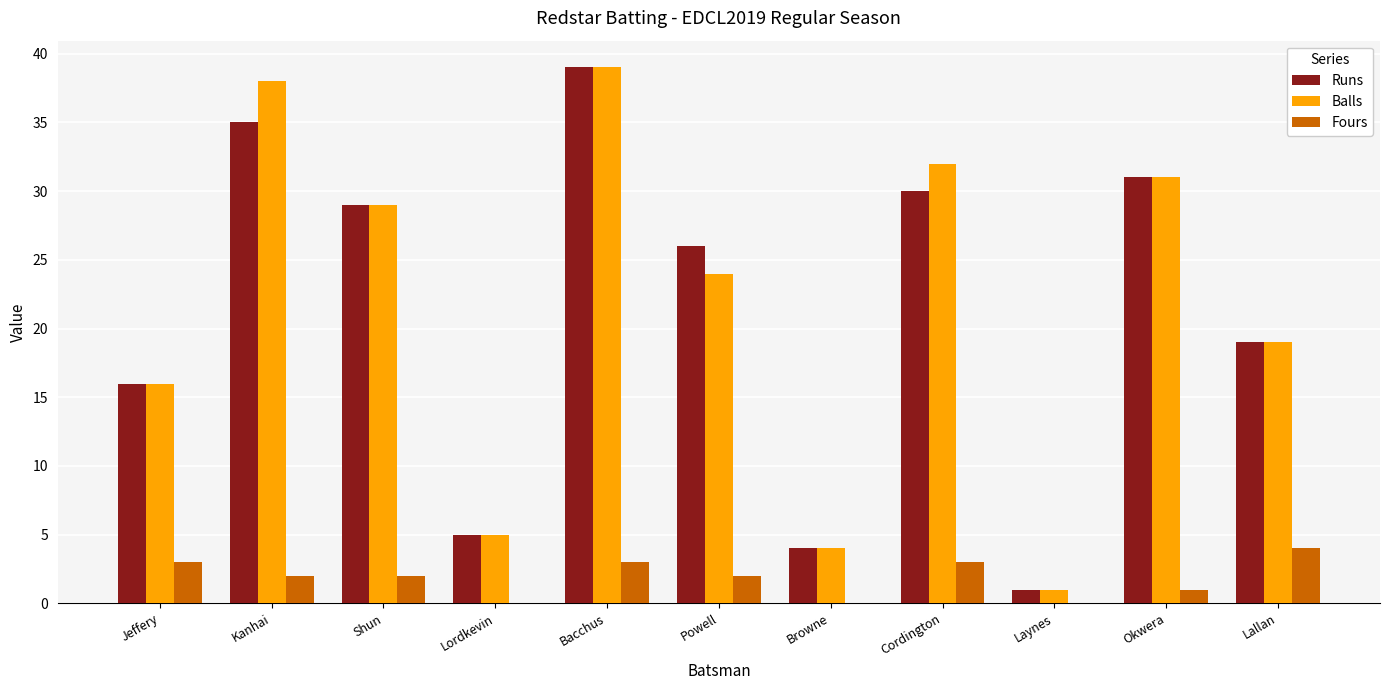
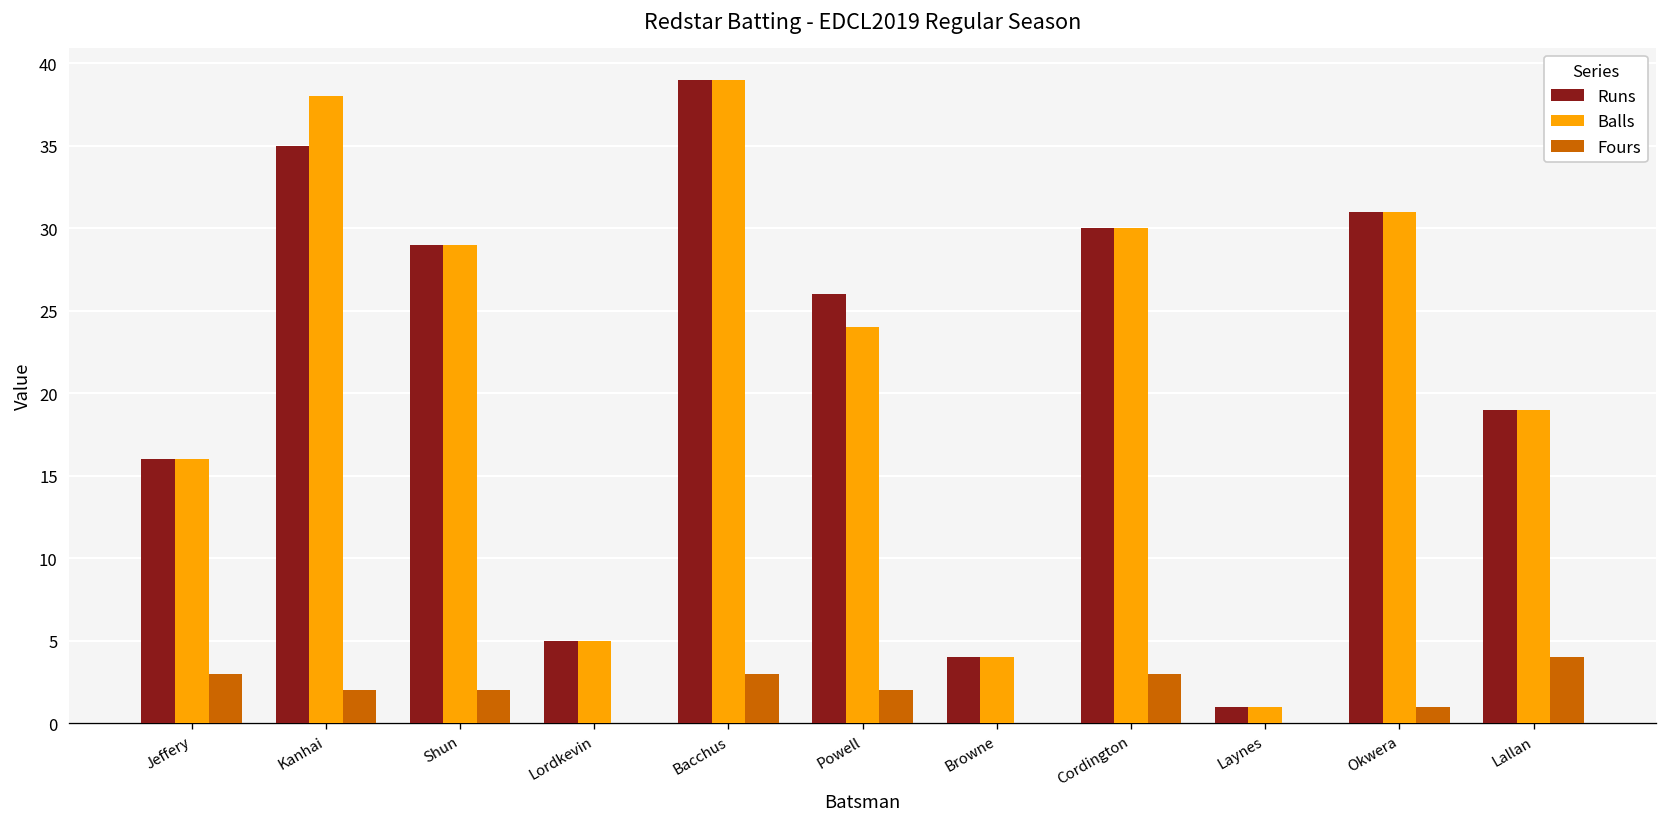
Balls, Cordington: 32 -> 30
